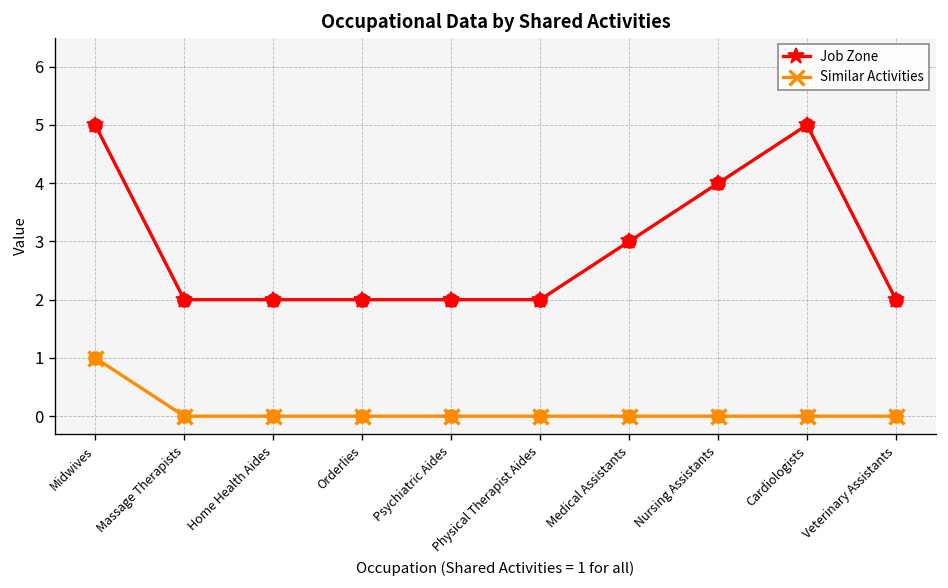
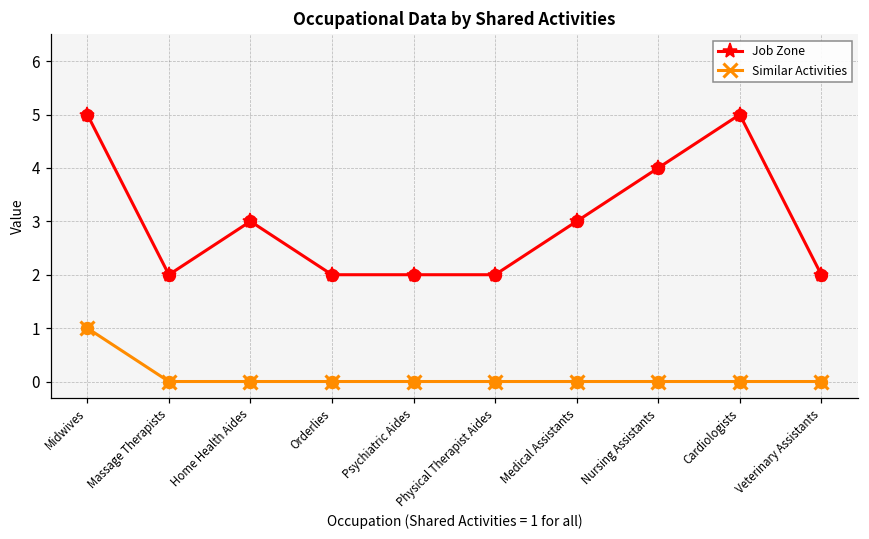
Job Zone, Home Health Aides: 2 -> 3
